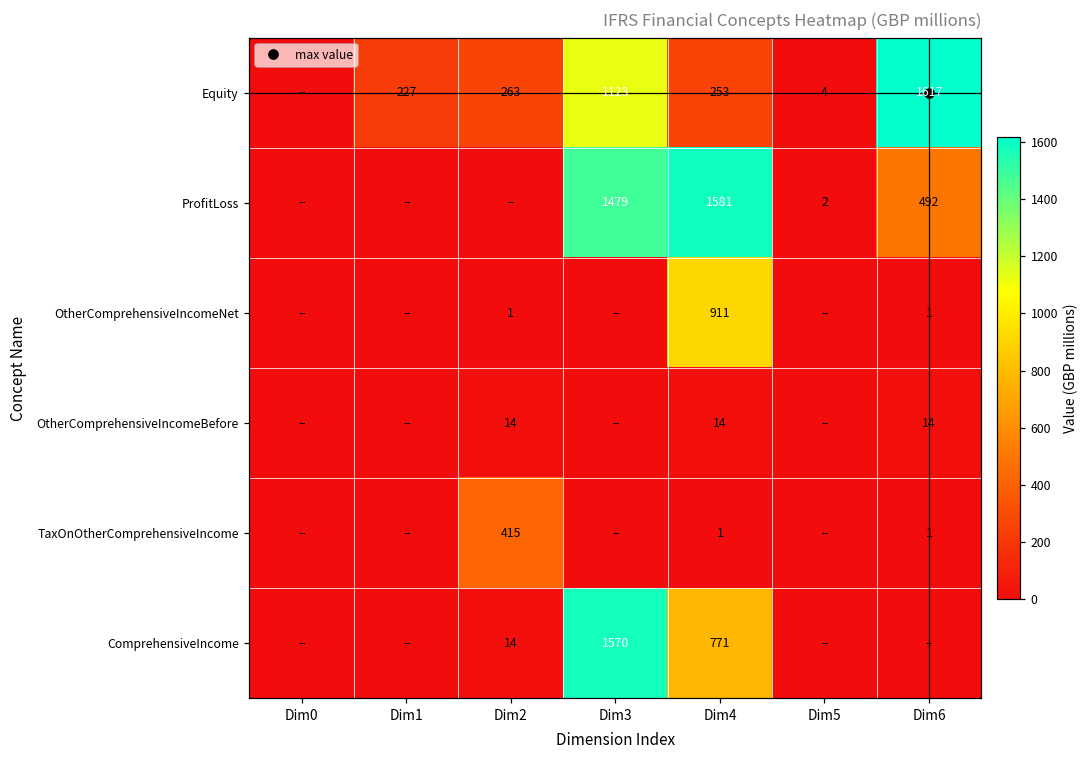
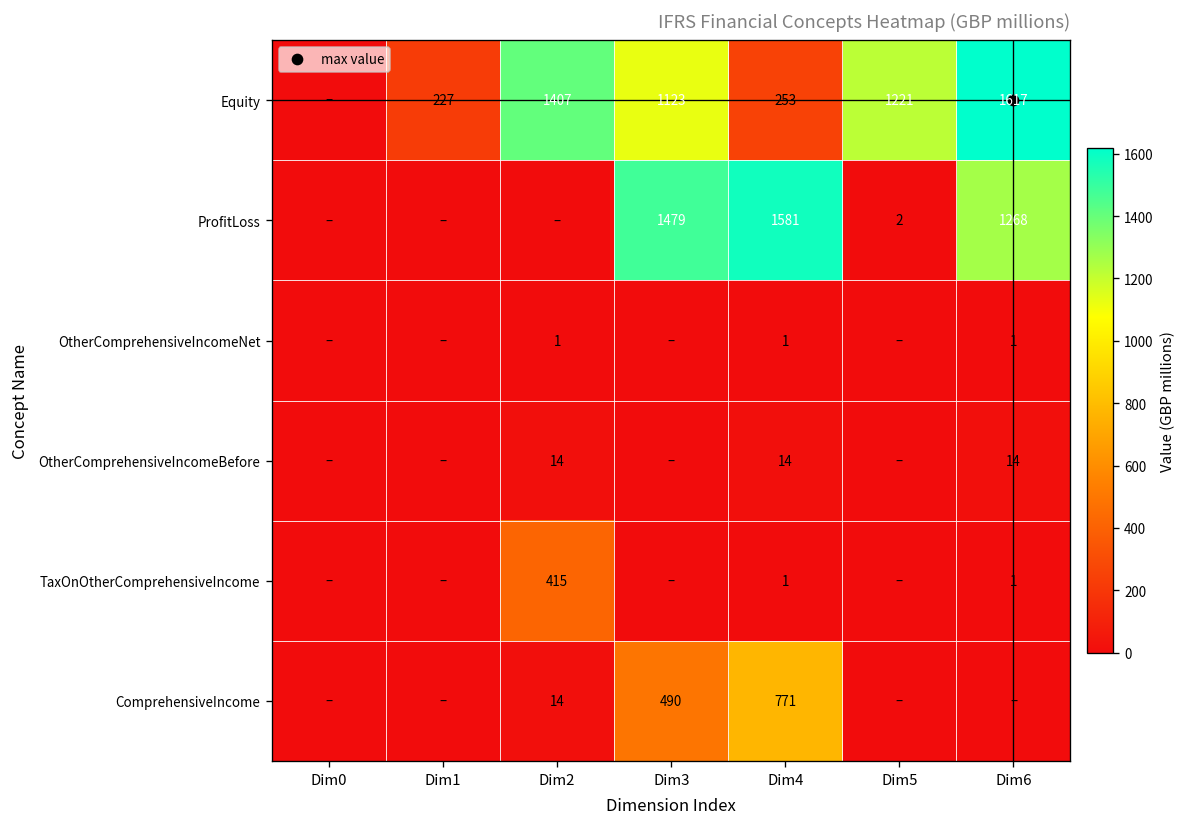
Equity, Dim2: 263 -> 1407
Equity, Dim5: 4 -> 1221
ProfitLoss, Dim6: 492 -> 1268
OtherComprehensiveIncomeNet, Dim4: 911 -> 1
ComprehensiveIncome, Dim3: 1570 -> 490
